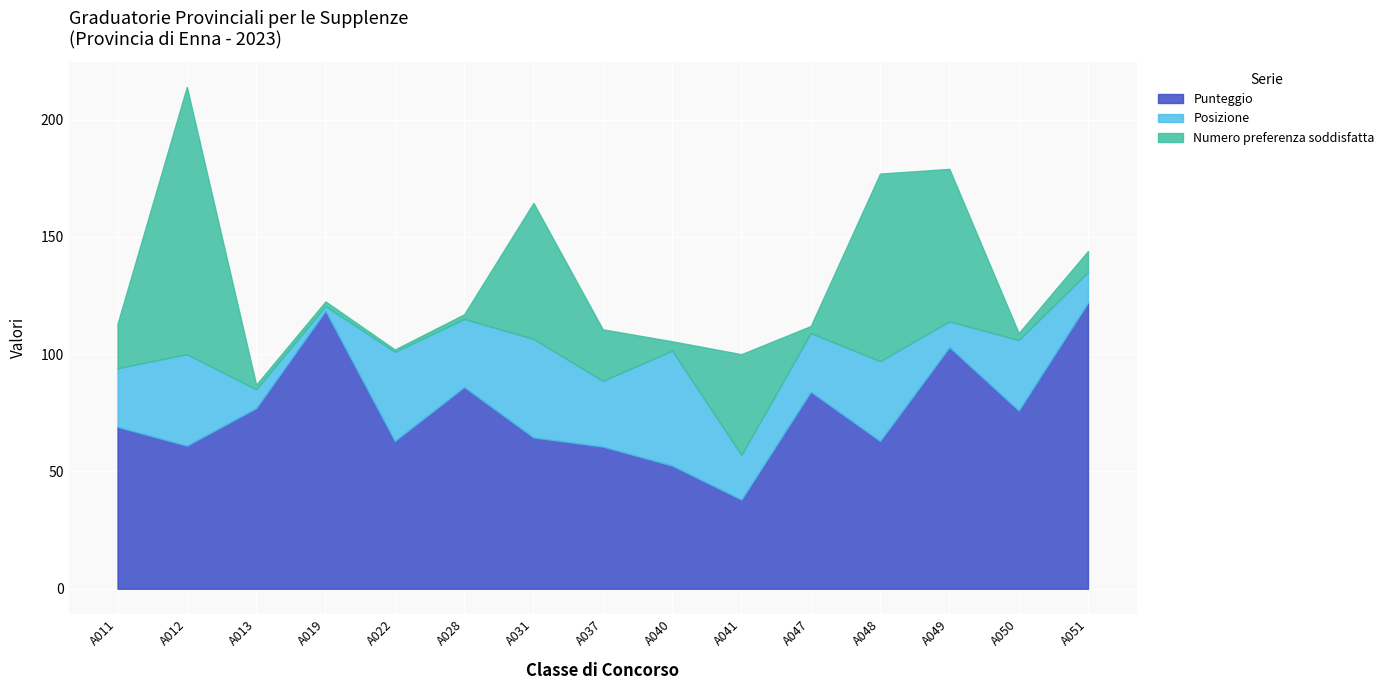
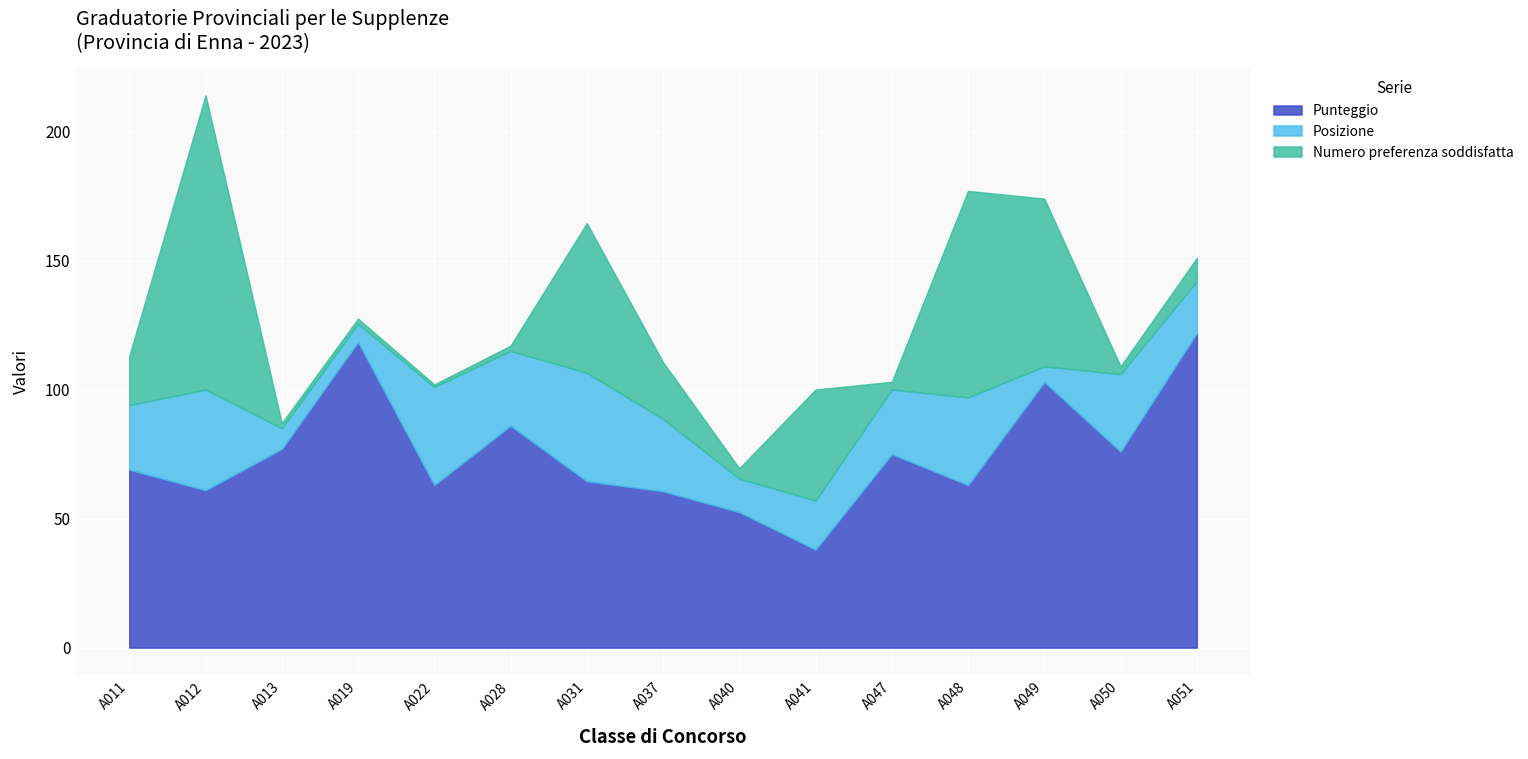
Posizione, A019: 2 -> 7
Posizione, A040: 49 -> 13
Punteggio, A047: 84 -> 75
Posizione, A049: 11 -> 6
Posizione, A051: 13 -> 20
